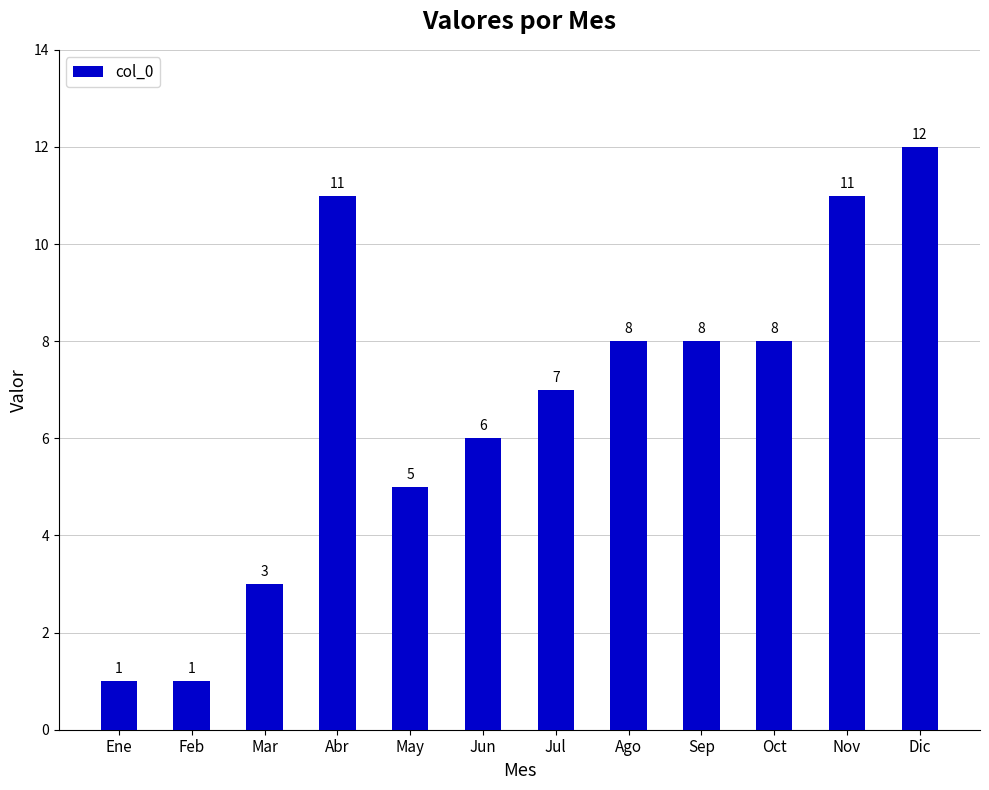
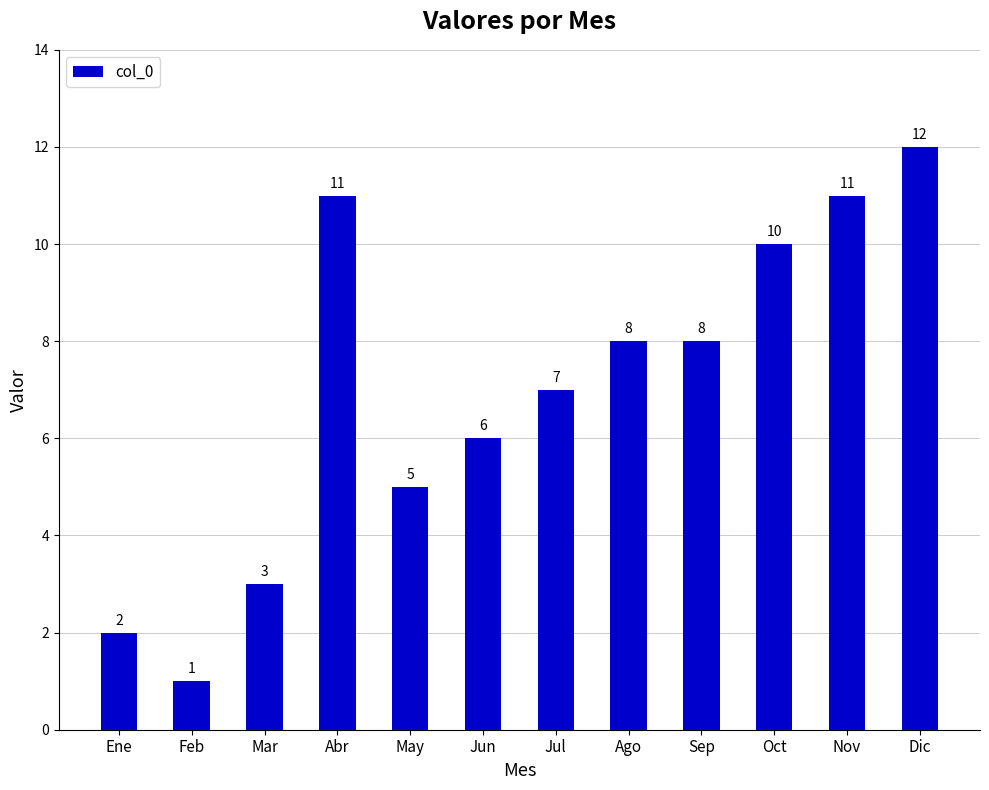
Ene: 1 -> 2
Oct: 8 -> 10
